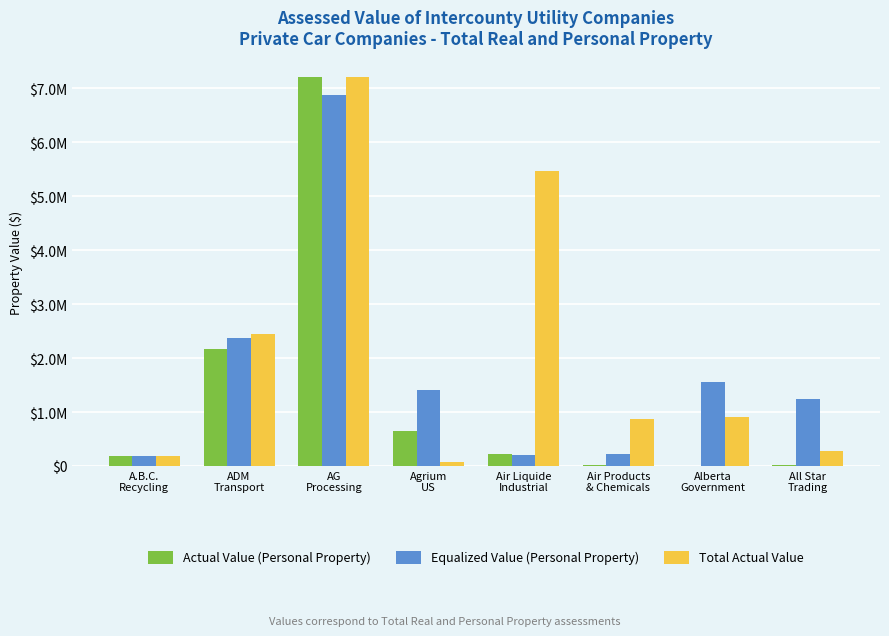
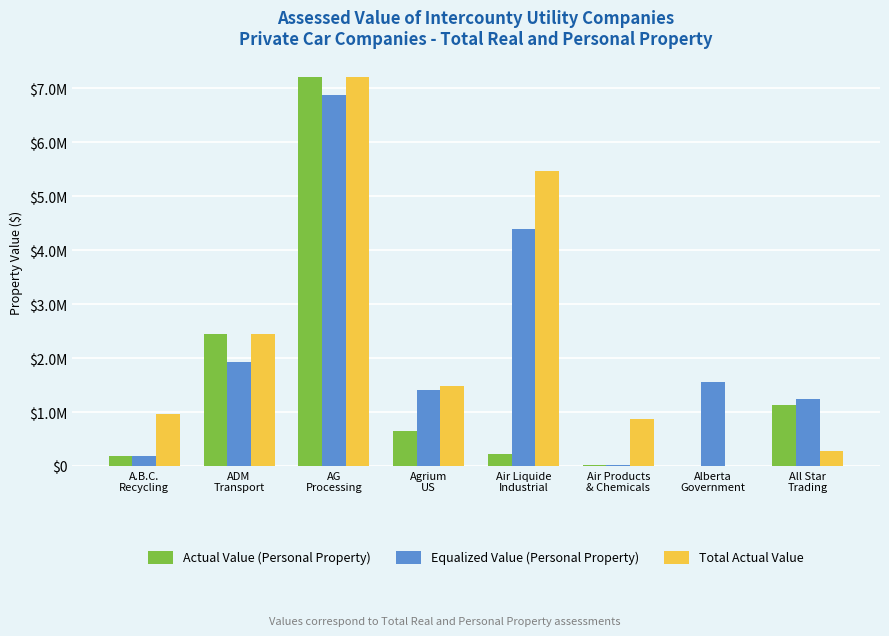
Total Actual Value, A.B.C. Recycling: $200000 -> $1000000
Actual Value (Personal Property), ADM Transport: $2200000 -> $2500000
Equalized Value (Personal Property), ADM Transport: $2400000 -> $1900000
Total Actual Value, Agrium US: $100000 -> $1500000
Equalized Value (Personal Property), Air Liquide Industrial: $200000 -> $4400000
Equalized Value (Personal Property), Air Products & Chemicals: $200000 -> $0
Total Actual Value, Alberta Government: $900000 -> $0
Actual Value (Personal Property), All Star Trading: $0 -> $1100000
